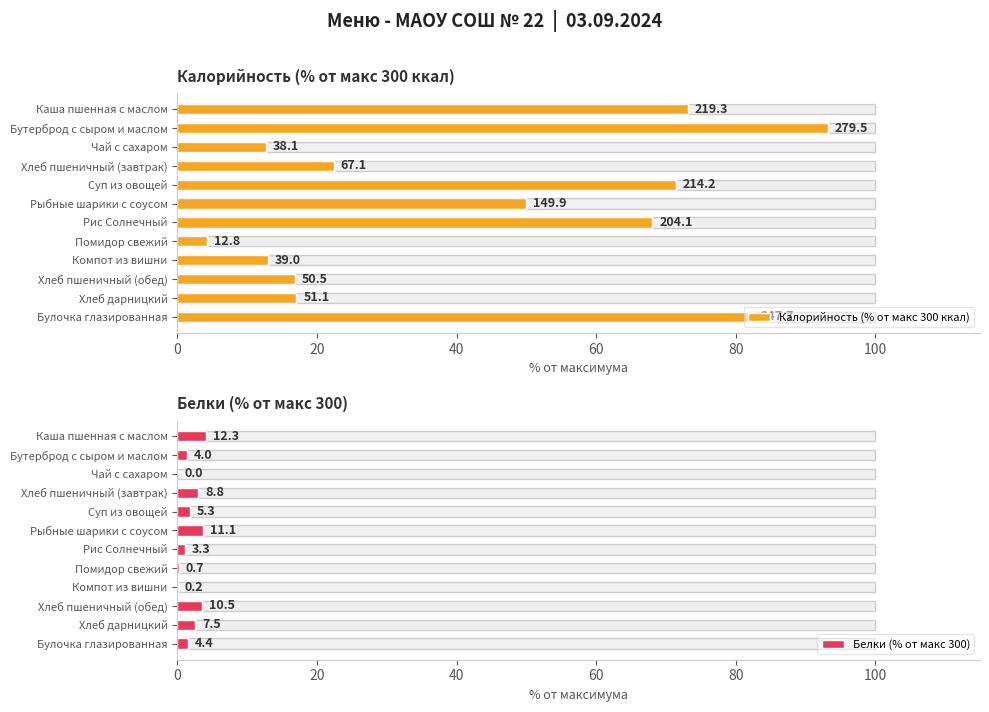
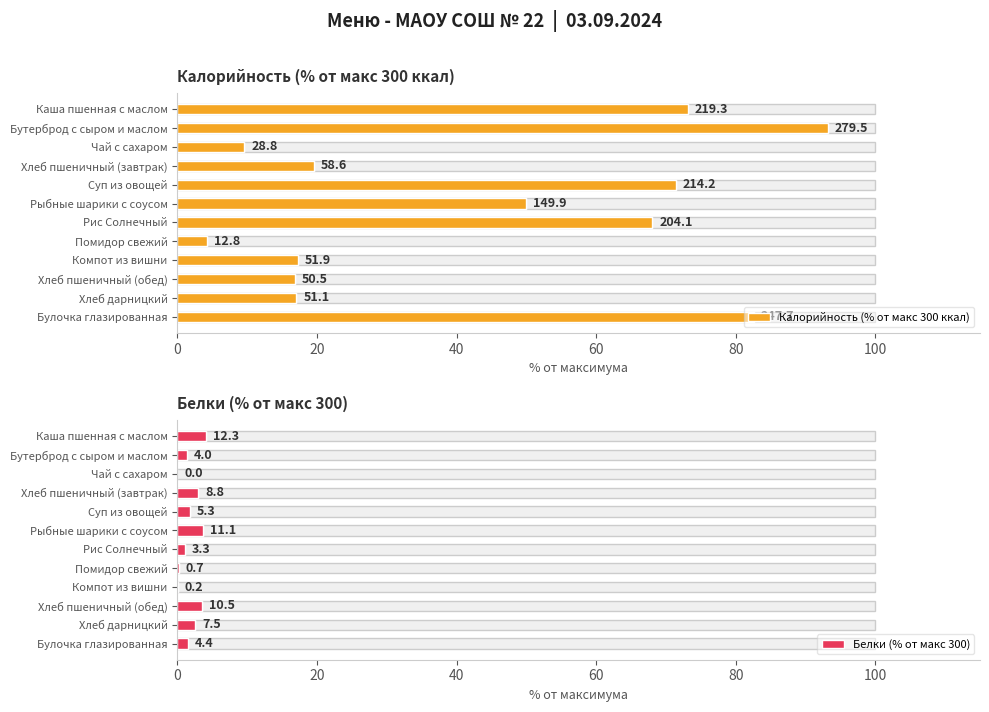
Калорийность (% от макс 300 ккал), Калорийность (% от макс 300 ккал), Чай с сахаром: 38.1 -> 28.8
Калорийность (% от макс 300 ккал), Калорийность (% от макс 300 ккал), Хлеб пшеничный (завтрак): 67.1 -> 58.6
Калорийность (% от макс 300 ккал), Калорийность (% от макс 300 ккал), Компот из вишни: 39.0 -> 51.9
